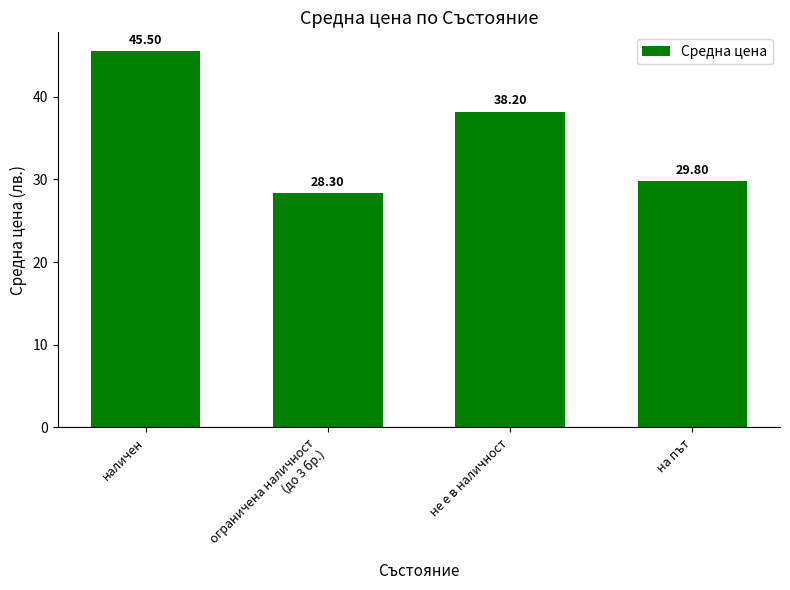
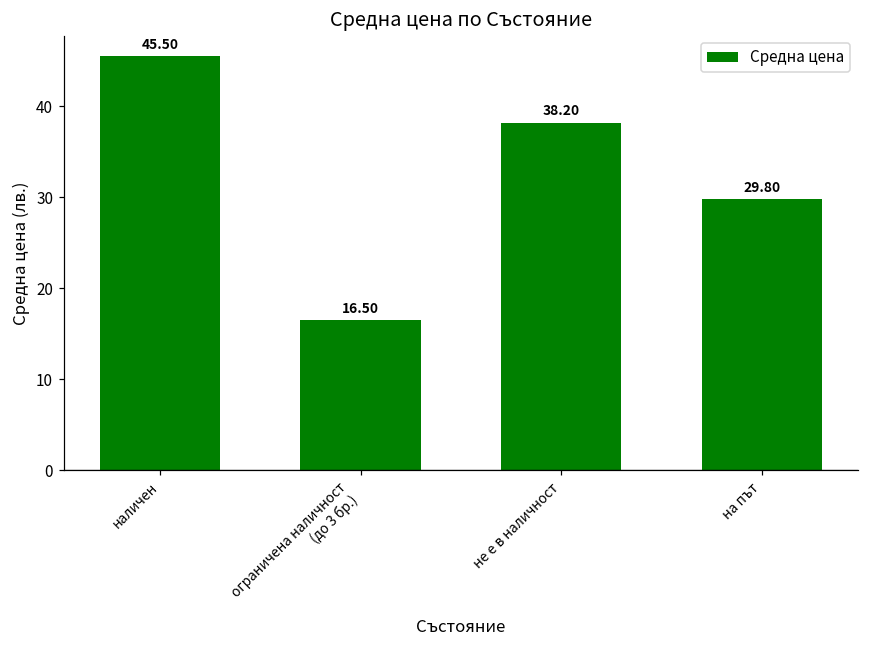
ограничена наличност (до 3 бр.): 28.30 -> 16.50
